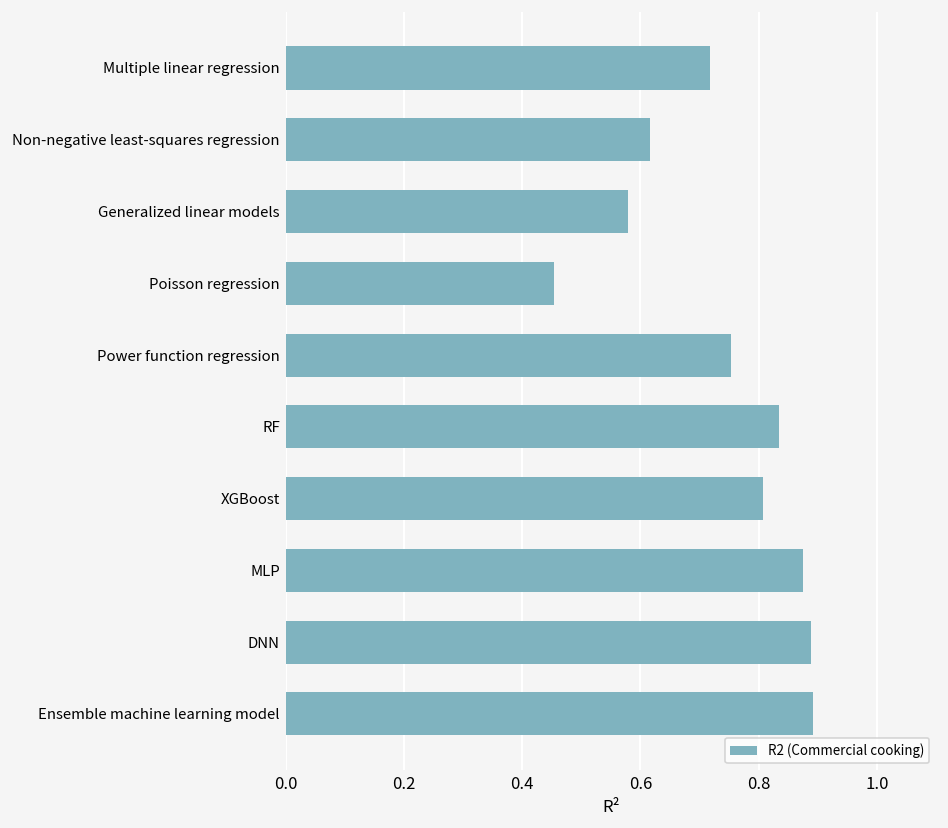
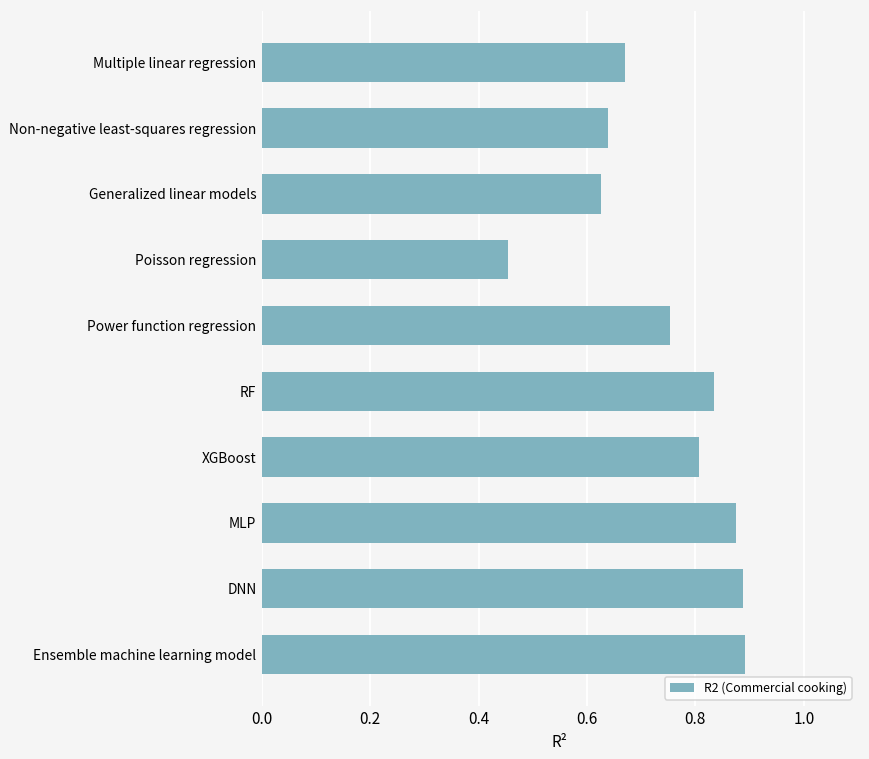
Multiple linear regression: 0.72 -> 0.67
Non-negative least-squares regression: 0.62 -> 0.64
Generalized linear models: 0.58 -> 0.63
